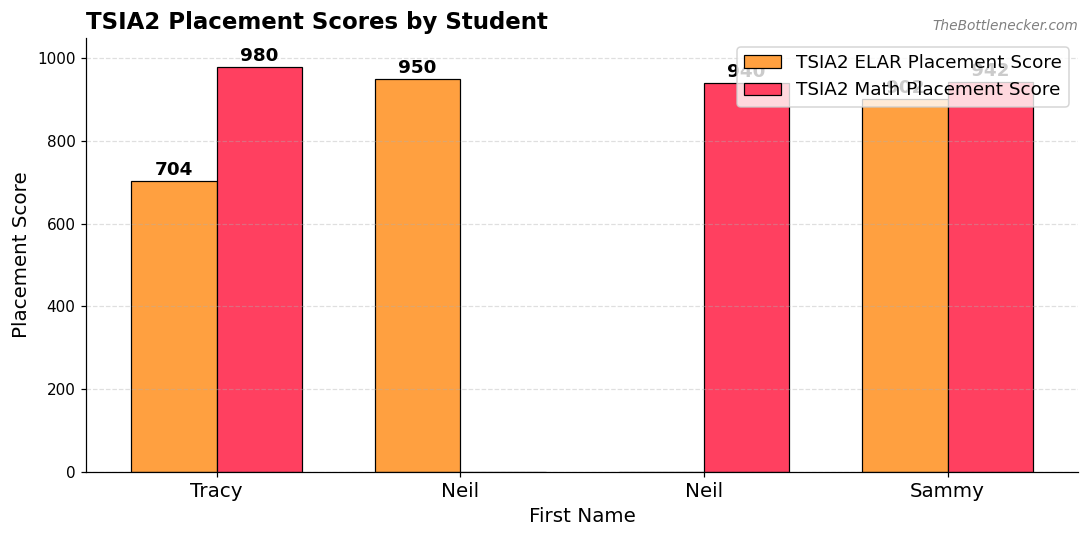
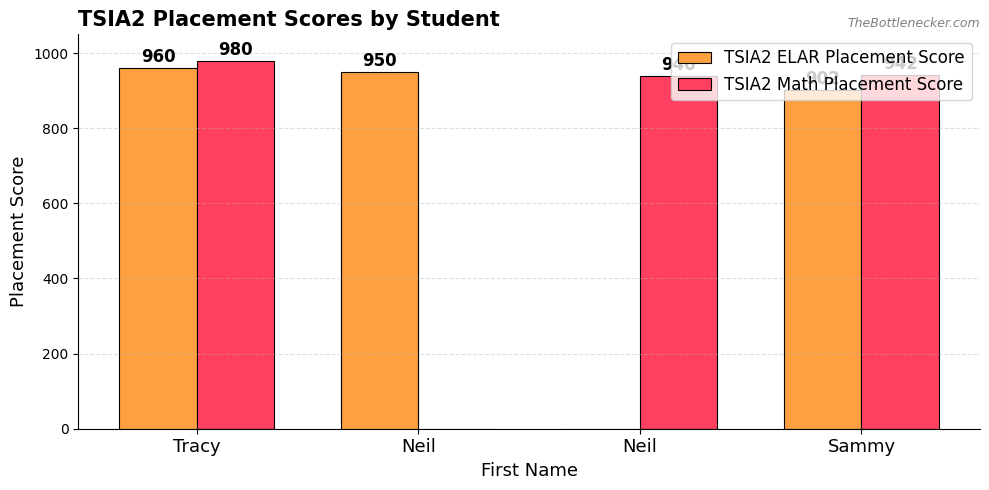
TSIA2 ELAR Placement Score, Tracy: 704 -> 960
